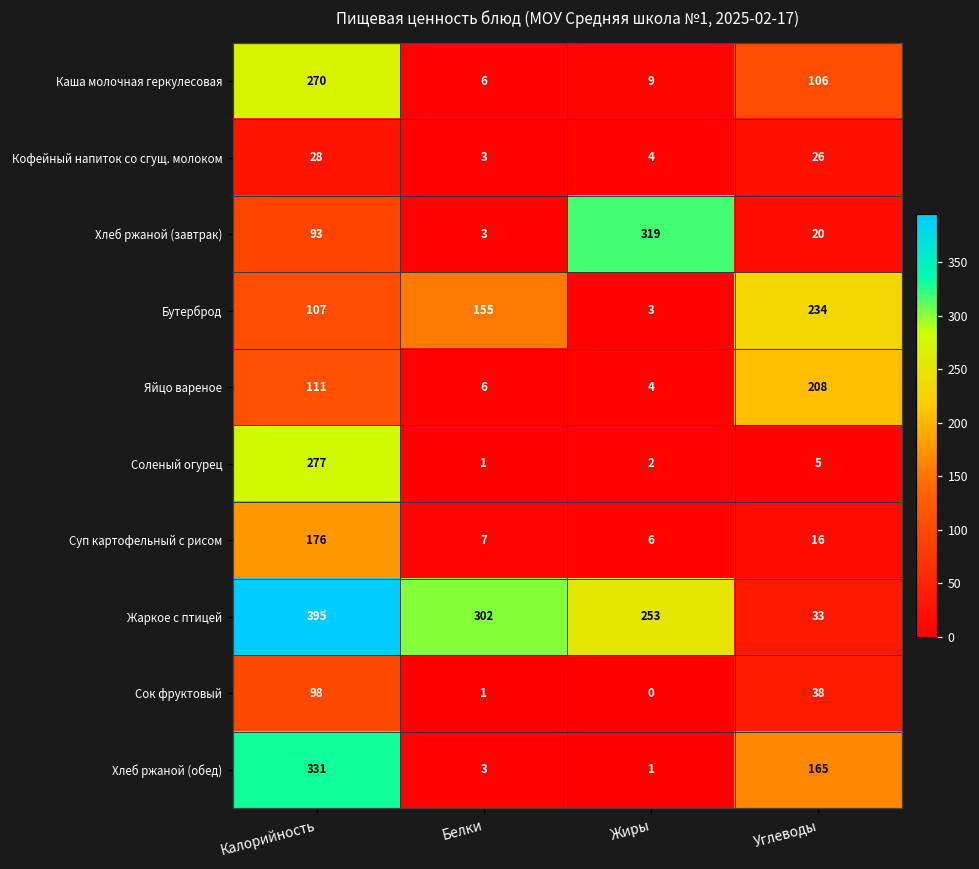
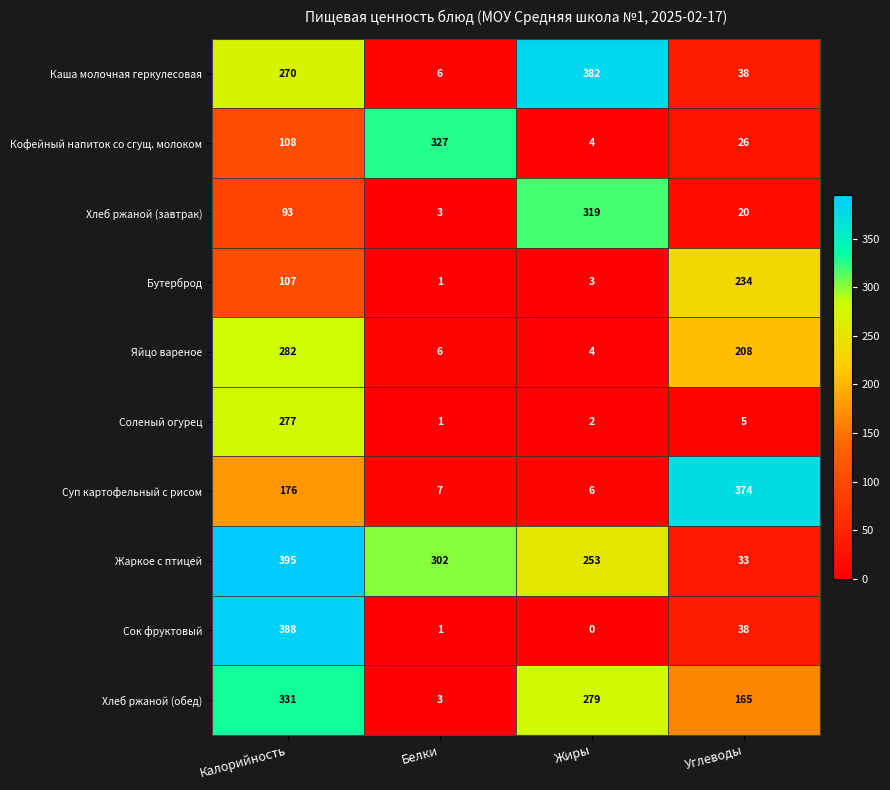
Каша молочная геркулесовая, Жиры: 9 -> 382
Каша молочная геркулесовая, Углеводы: 106 -> 38
Кофейный напиток со сгущ. молоком, Калорийность: 28 -> 108
Кофейный напиток со сгущ. молоком, Белки: 3 -> 327
Бутерброд, Белки: 155 -> 1
Яйцо вареное, Калорийность: 111 -> 282
Суп картофельный с рисом, Углеводы: 16 -> 374
Сок фруктовый, Калорийность: 98 -> 388
Хлеб ржаной (обед), Жиры: 1 -> 279
